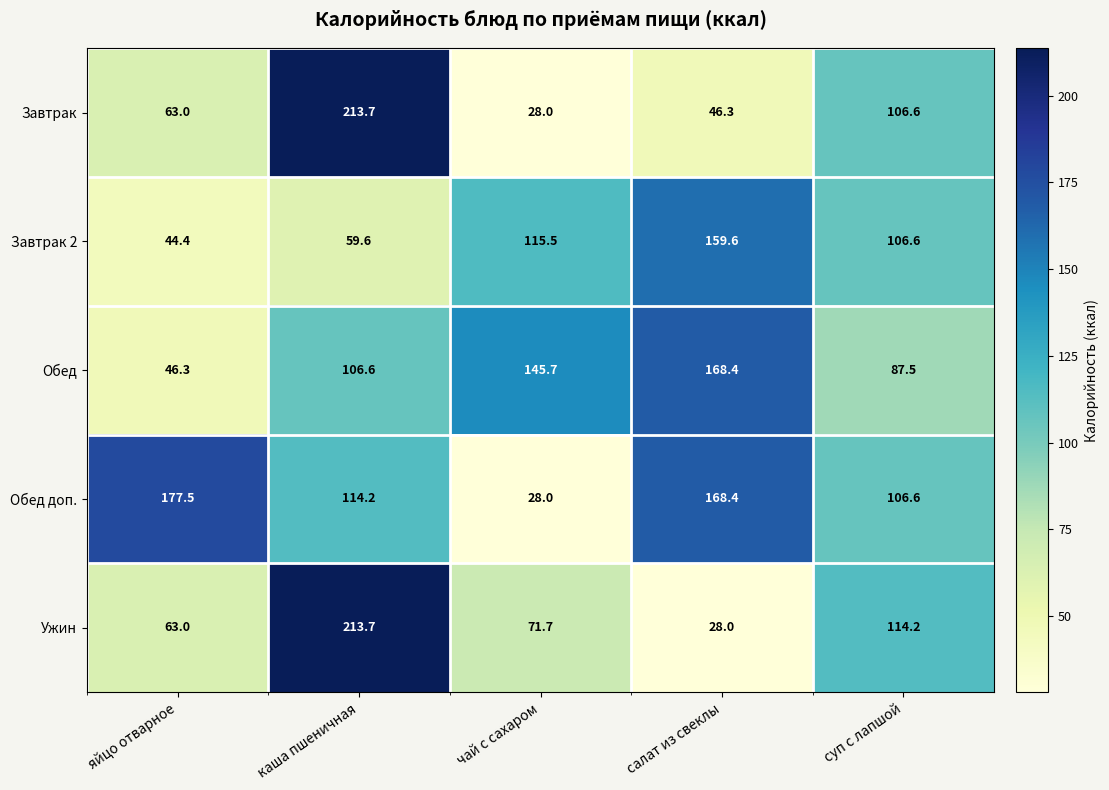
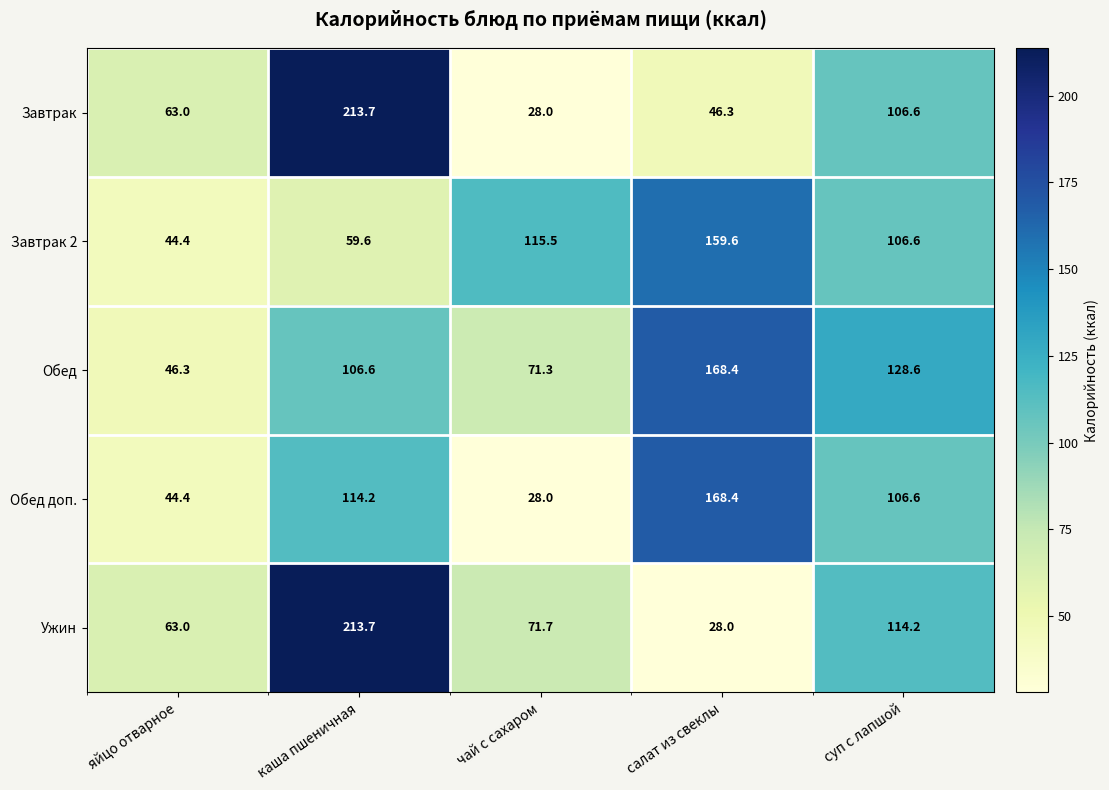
Обед, чай с сахаром: 145.7 -> 71.3
Обед, суп с лапшой: 87.5 -> 128.6
Обед доп., яйцо отварное: 177.5 -> 44.4
